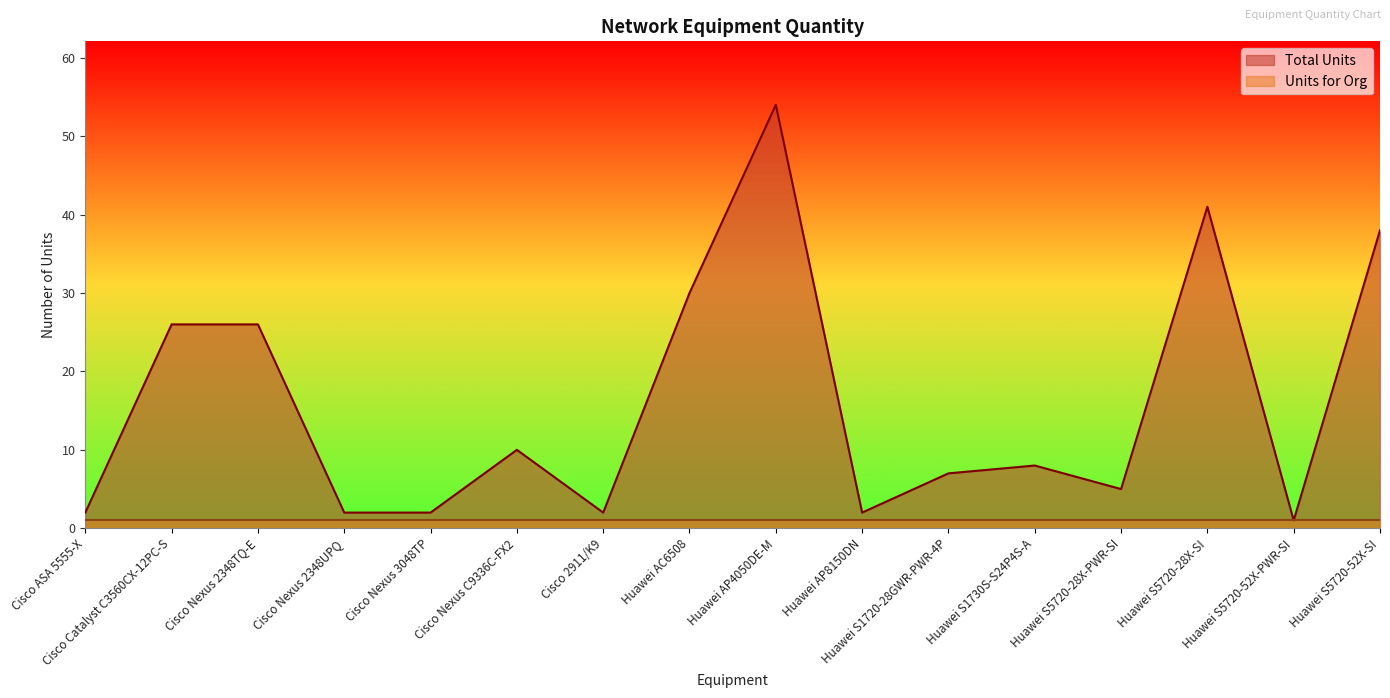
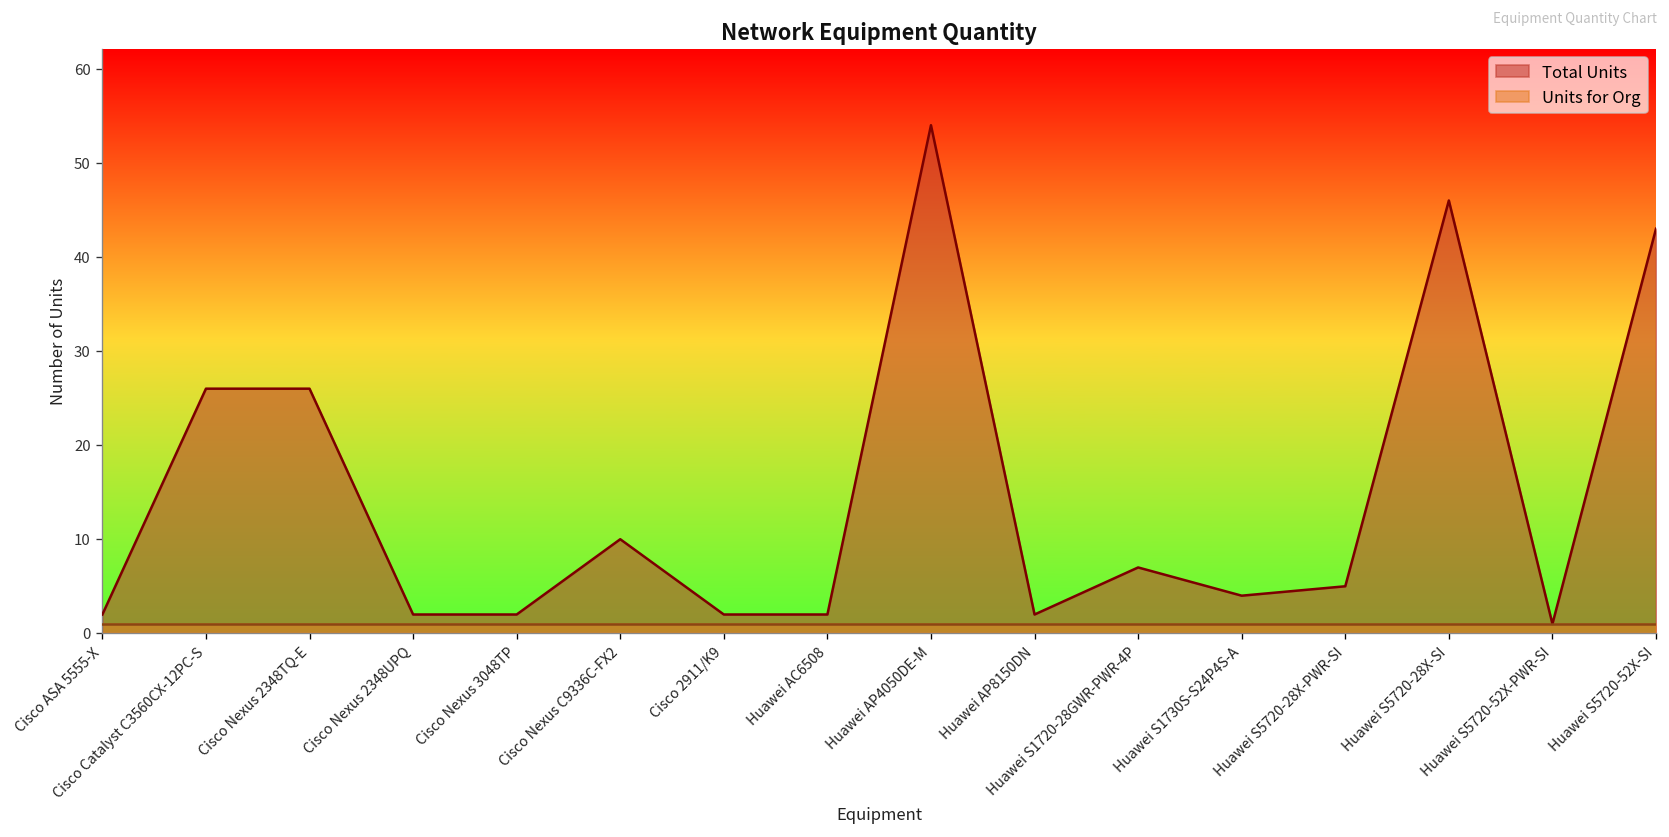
Total Units, Huawei AC6508: 30 -> 2
Total Units, Huawei S1730S-S24P4S-A: 8 -> 4
Total Units, Huawei S5720-28X-SI: 41 -> 46
Total Units, Huawei S5720-52X-SI: 38 -> 43
